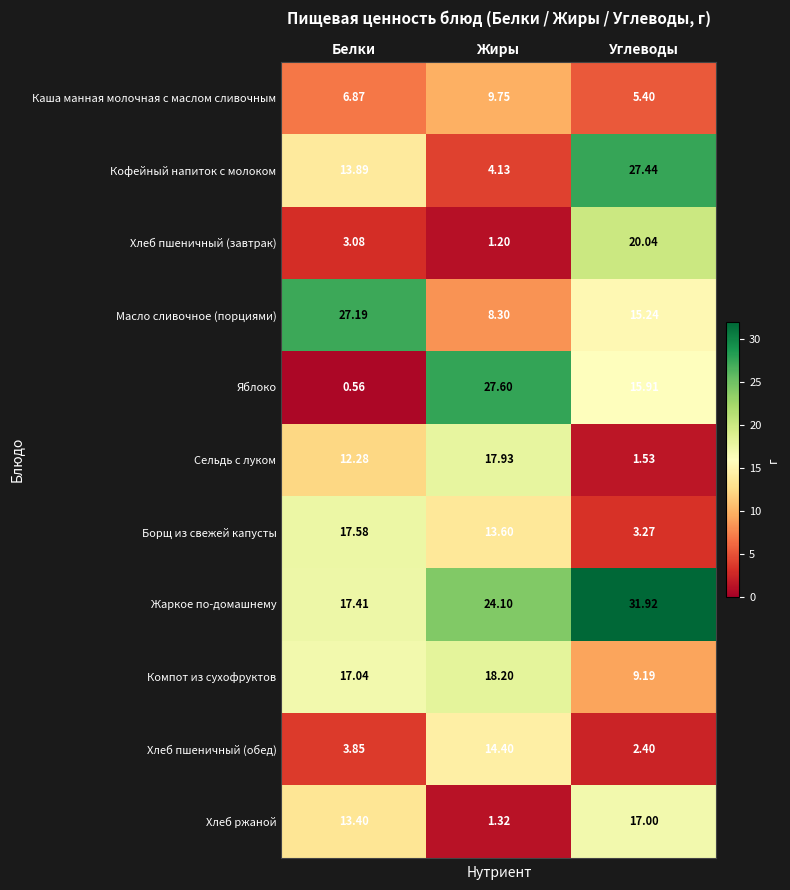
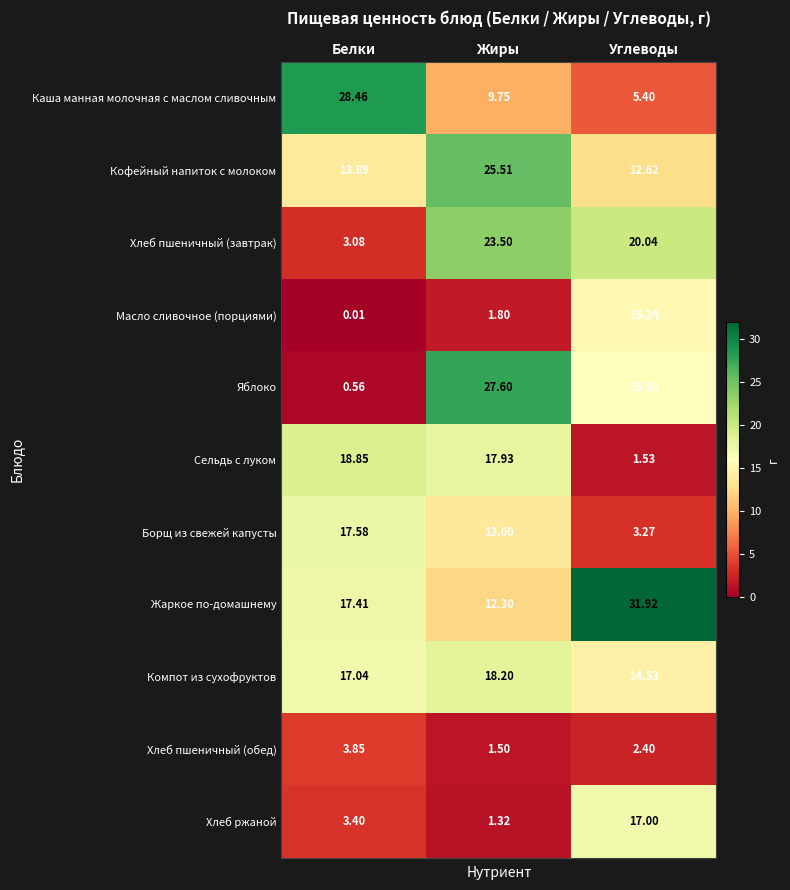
Каша манная молочная с маслом сливочным, Белки: 6.87 -> 28.46
Кофейный напиток с молоком, Жиры: 4.13 -> 25.51
Кофейный напиток с молоком, Углеводы: 27.44 -> 12.62
Хлеб пшеничный (завтрак), Жиры: 1.20 -> 23.50
Масло сливочное (порциями), Белки: 27.19 -> 0.01
Масло сливочное (порциями), Жиры: 8.30 -> 1.80
Сельдь с луком, Белки: 12.28 -> 18.85
Жаркое по-домашнему, Жиры: 24.10 -> 12.30
Компот из сухофруктов, Углеводы: 9.19 -> 14.53
Хлеб пшеничный (обед), Жиры: 14.40 -> 1.50
Хлеб ржаной, Белки: 13.40 -> 3.40
